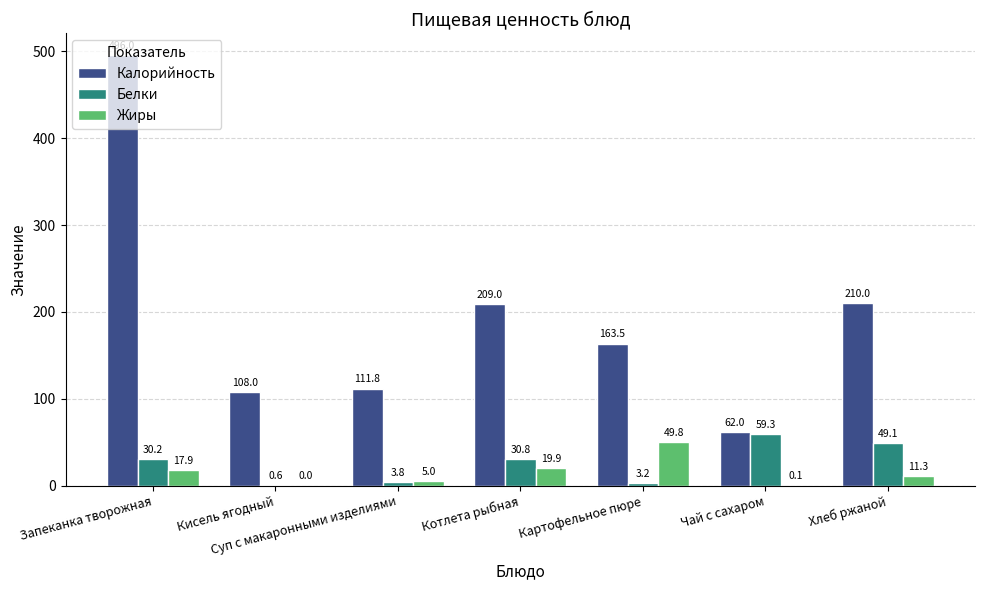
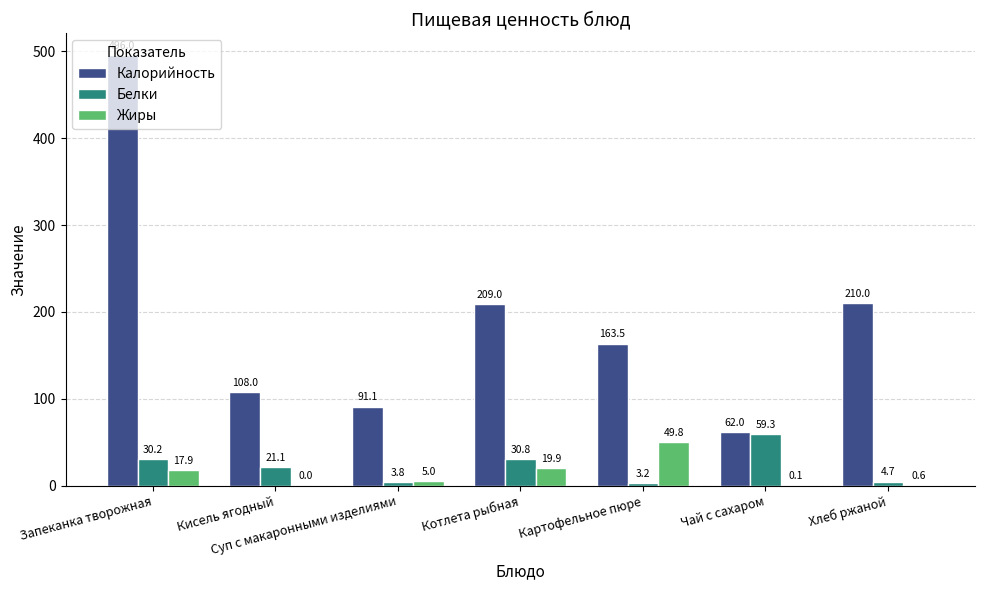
Белки, Кисель ягодный: 0.6 -> 21.1
Калорийность, Суп с макаронными изделиями: 111.8 -> 91.1
Белки, Хлеб ржаной: 49.1 -> 4.7
Жиры, Хлеб ржаной: 11.3 -> 0.6
